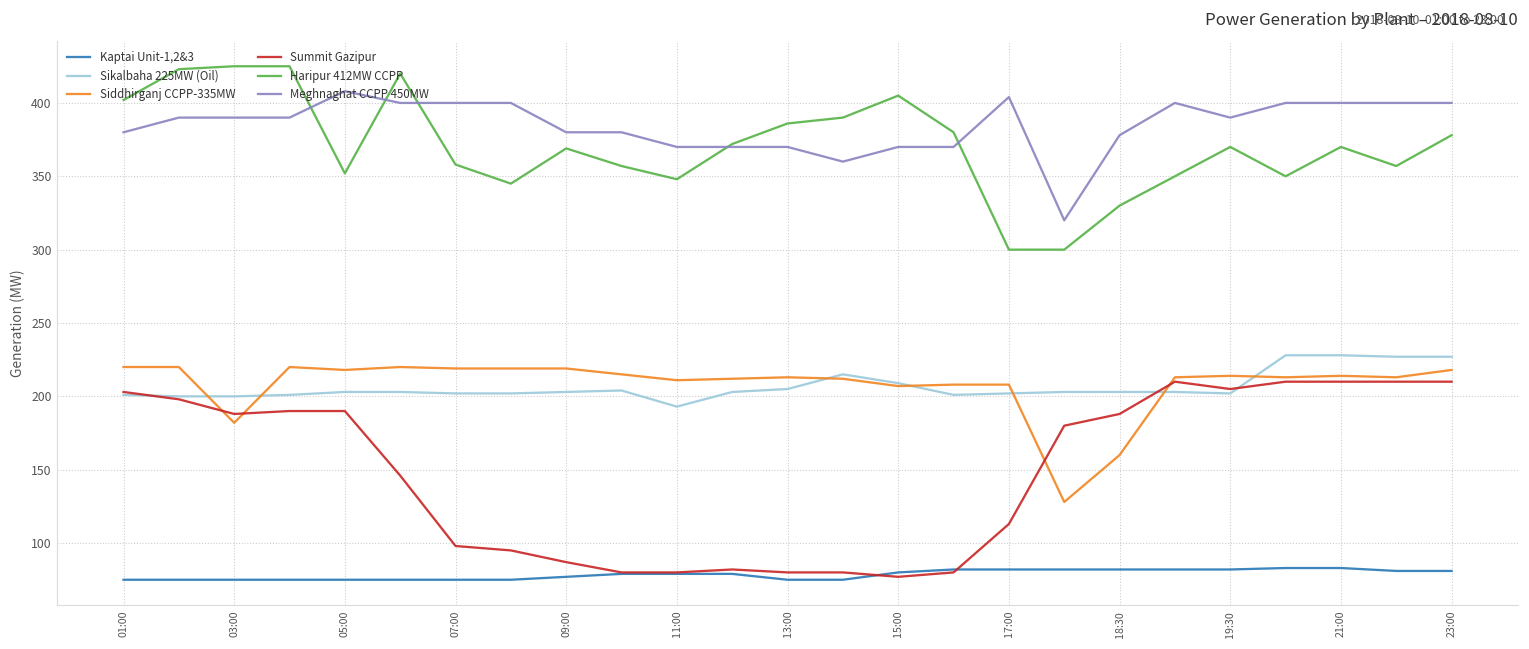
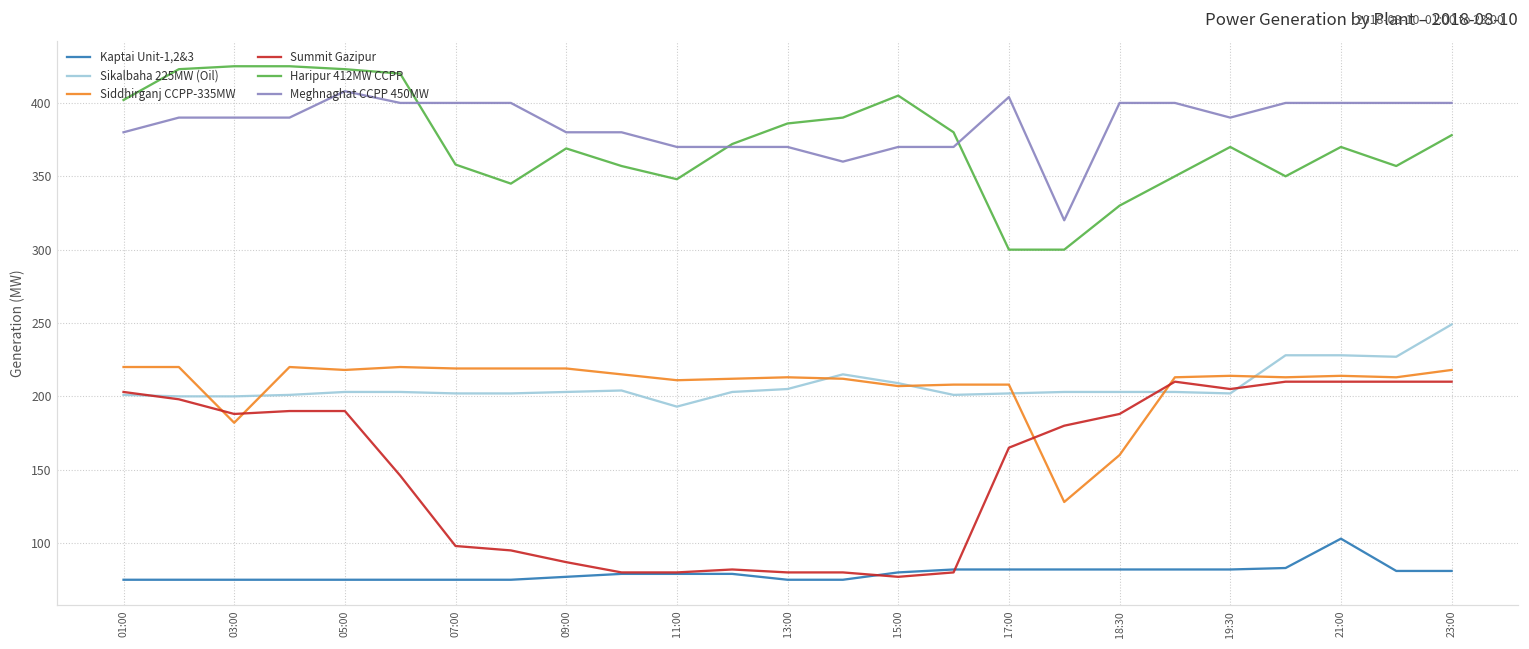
Haripur 412MW CCPP, 05:00: 352 -> 423
Summit Gazipur, 17:00: 113 -> 165
Meghnaghat CCPP 450MW, 18:30: 378 -> 400
Kaptai Unit-1,2&3, 21:00: 83 -> 103
Sikalbaha 225MW (Oil), 23:00: 227 -> 249
